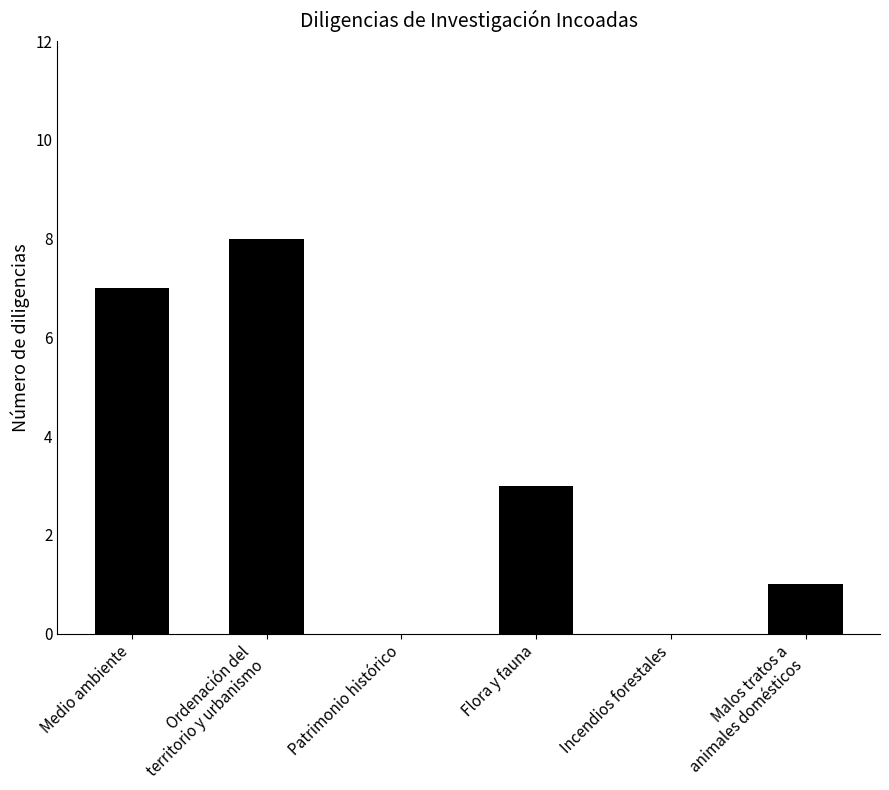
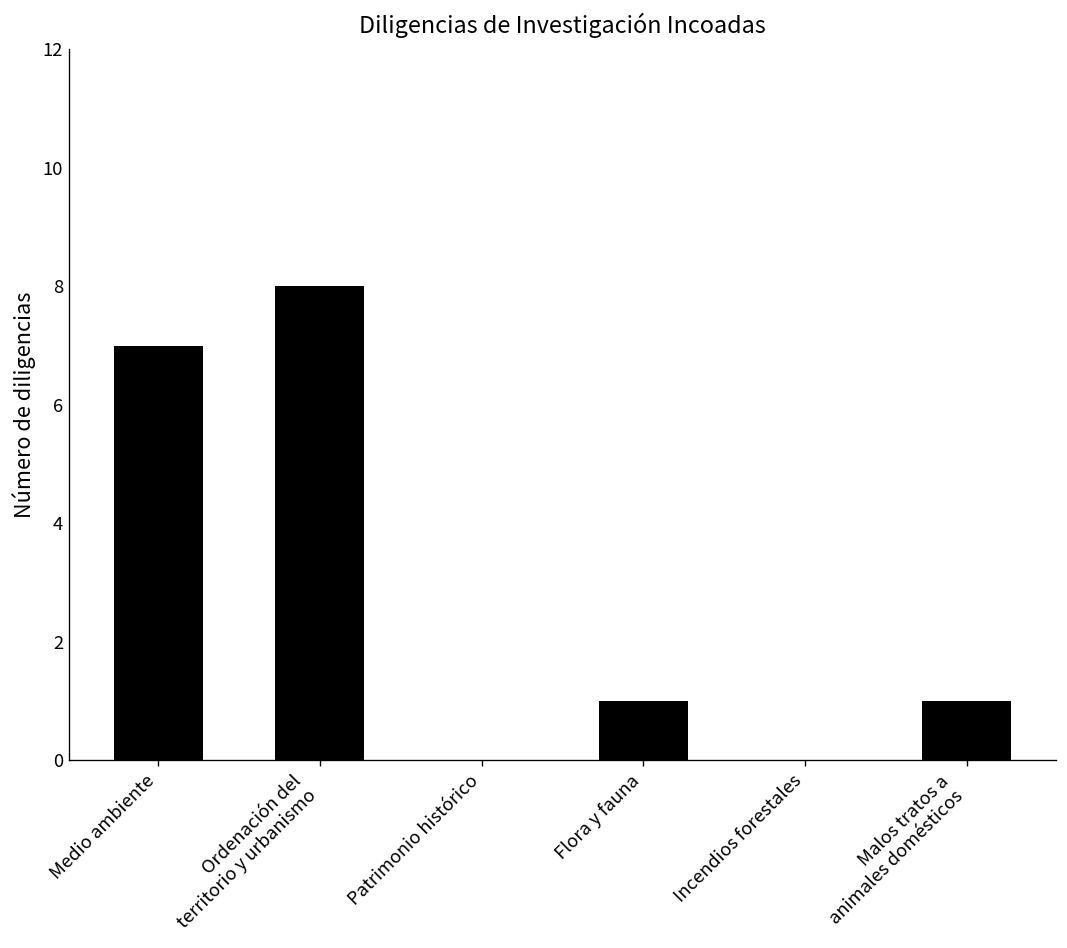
Flora y fauna: 3 -> 1
